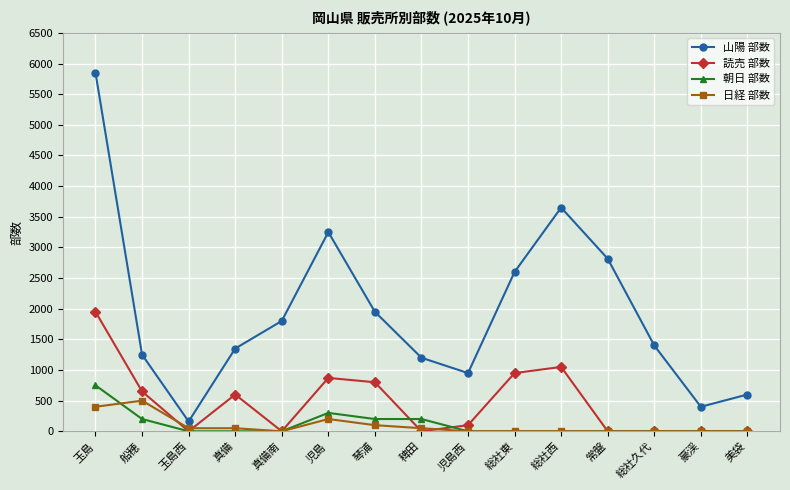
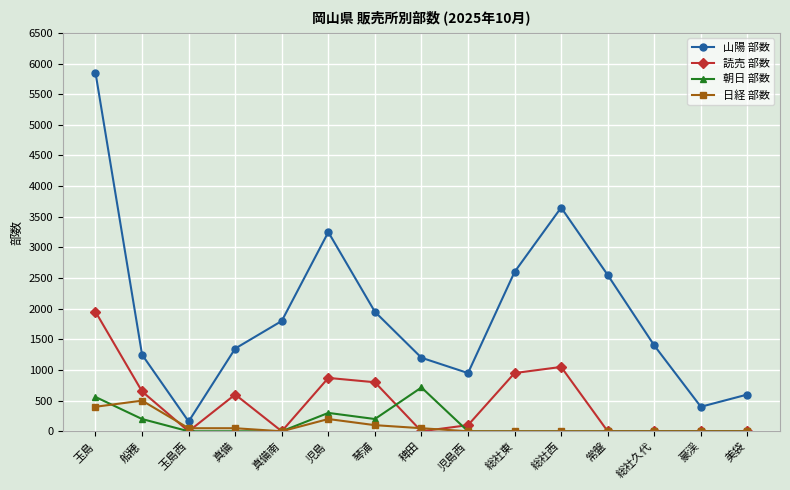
朝日 部数, 玉島: 800 -> 600
朝日 部数, 稗田: 200 -> 700
山陽 部数, 常盤: 2800 -> 2600
